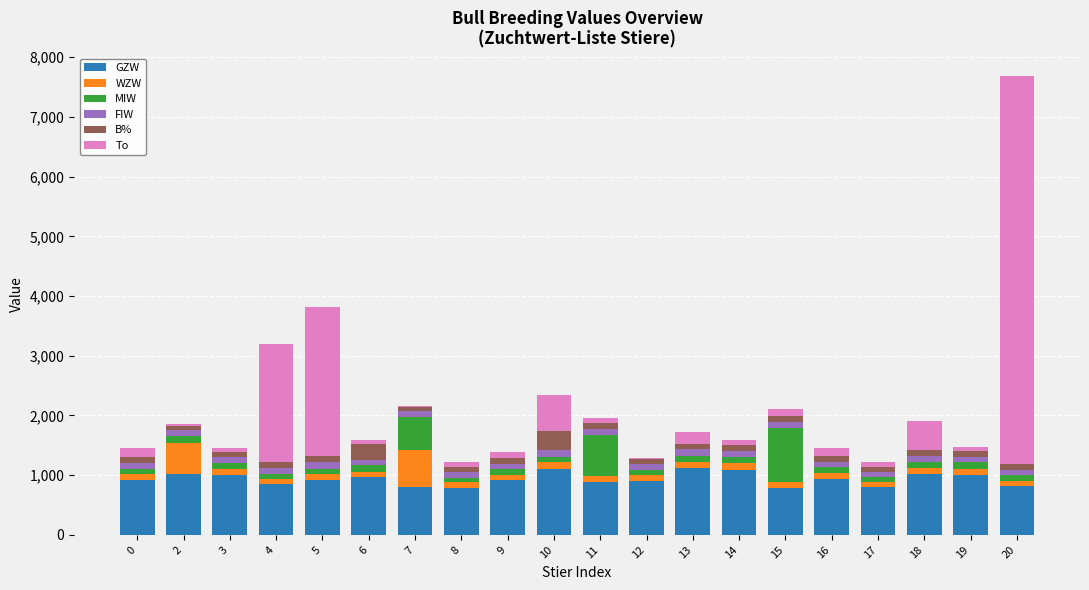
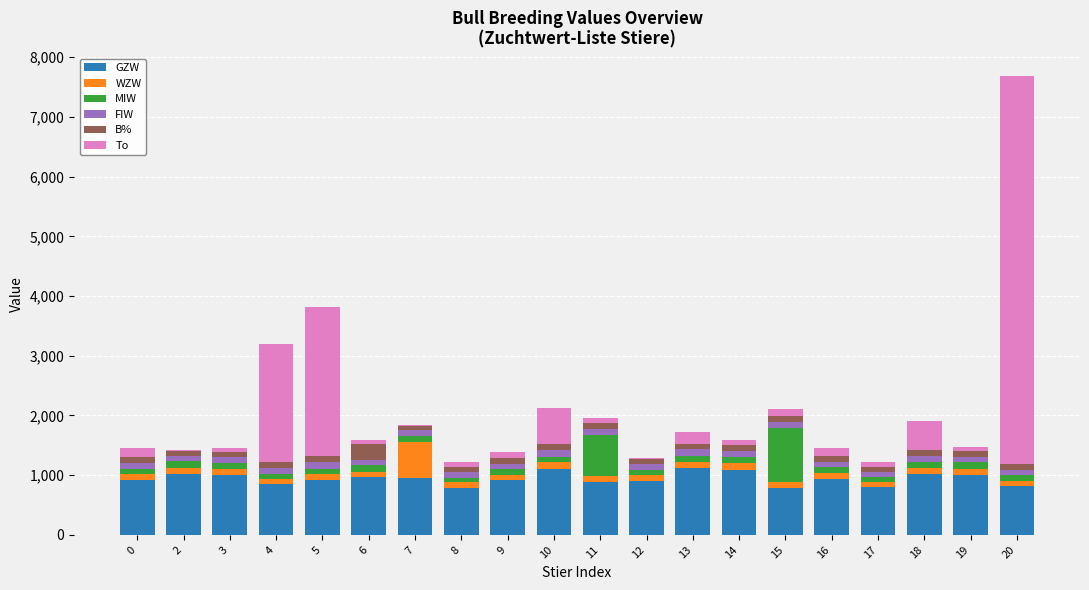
WZW, 2: 500 -> 100
GZW, 7: 800 -> 900
MIW, 7: 500 -> 100
B%, 10: 300 -> 100
